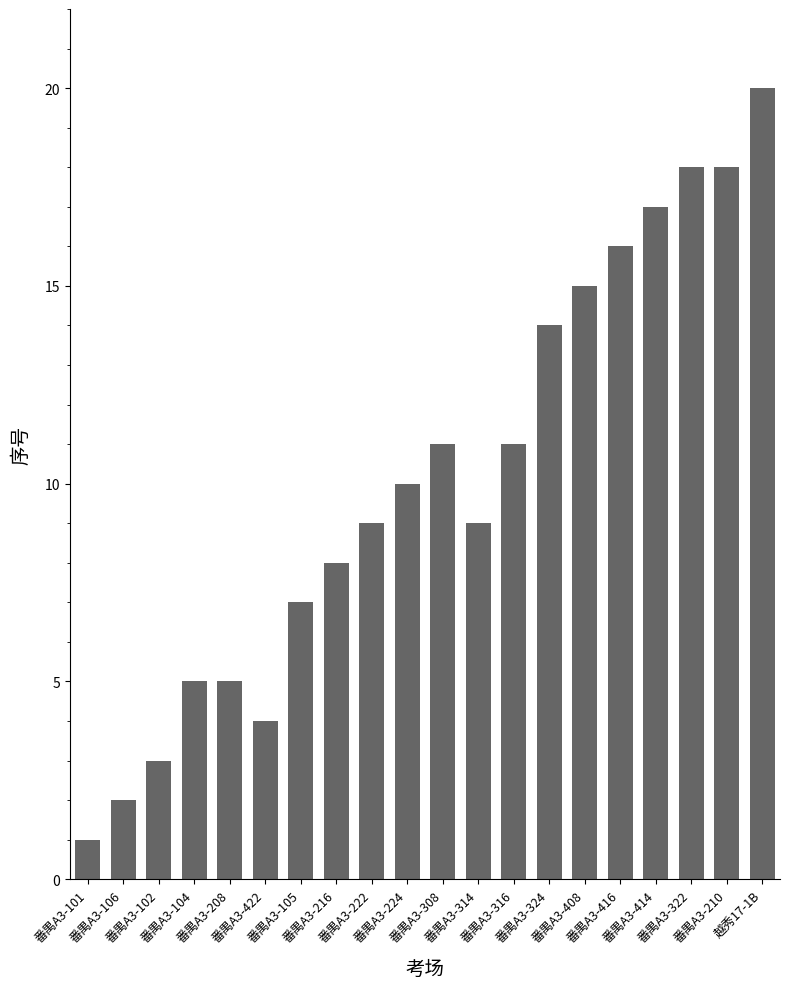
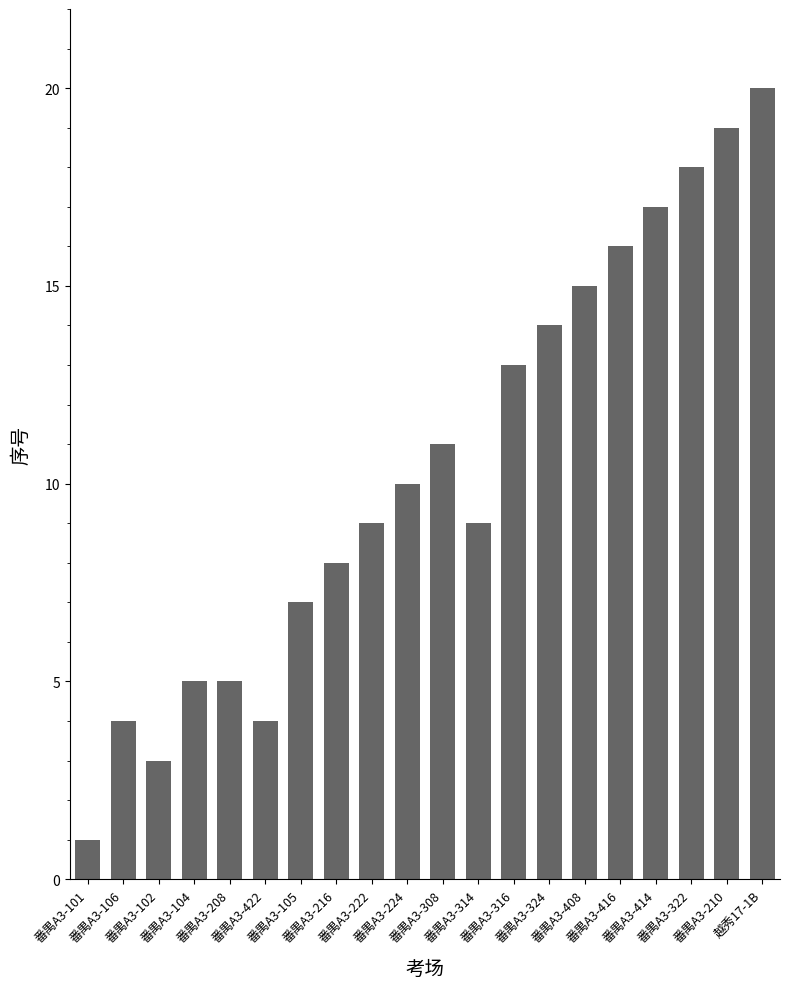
番禺A3-106: 2 -> 4
番禺A3-316: 11 -> 13
番禺A3-210: 18 -> 19
